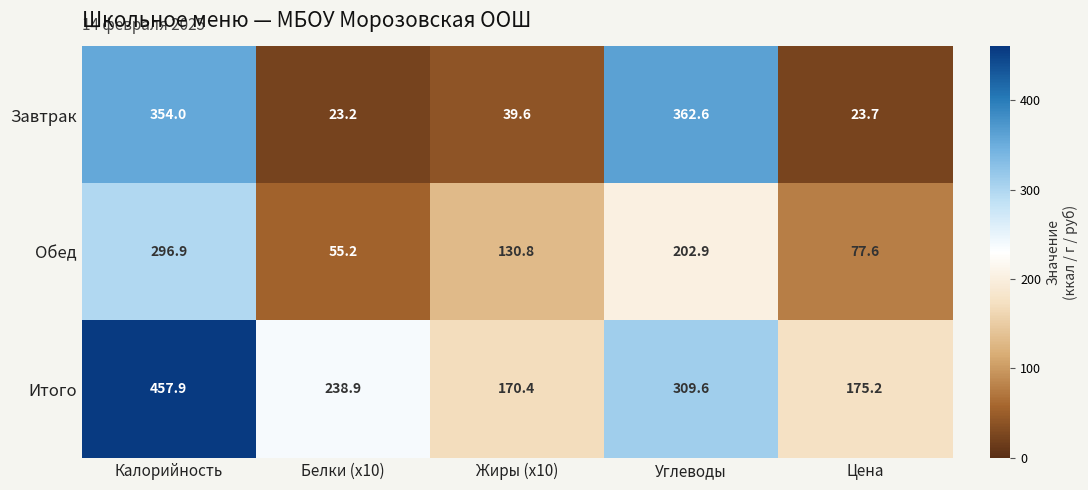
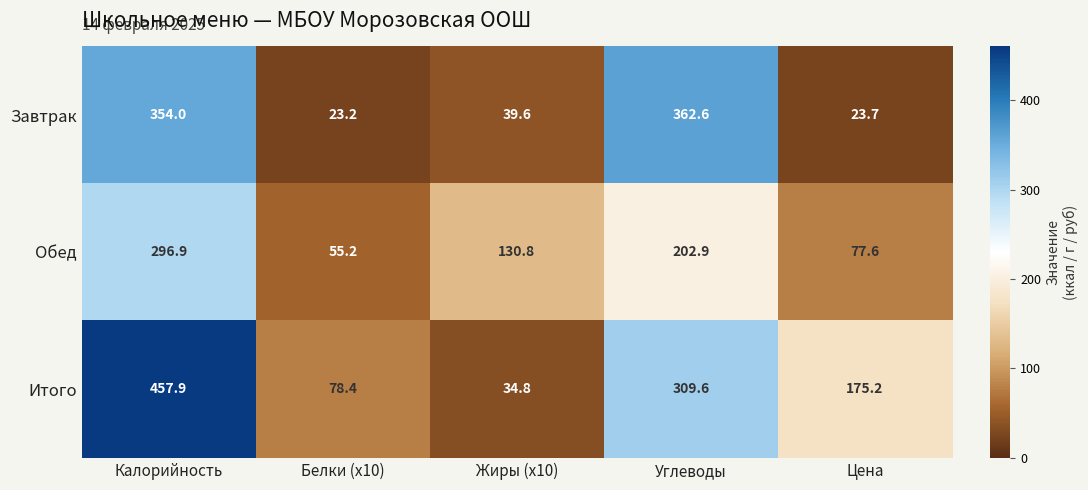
Итого, Белки (x10): 238.9 -> 78.4
Итого, Жиры (x10): 170.4 -> 34.8
